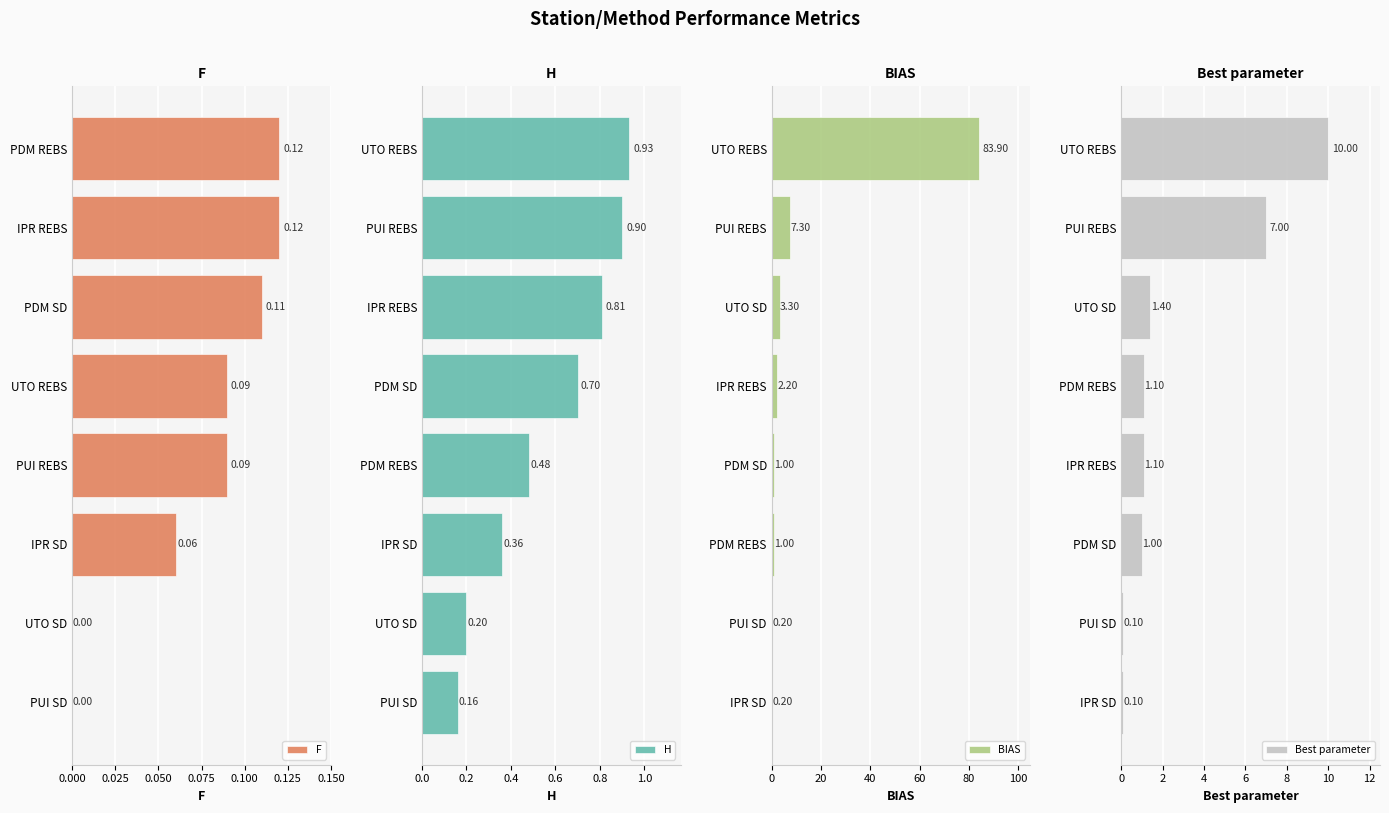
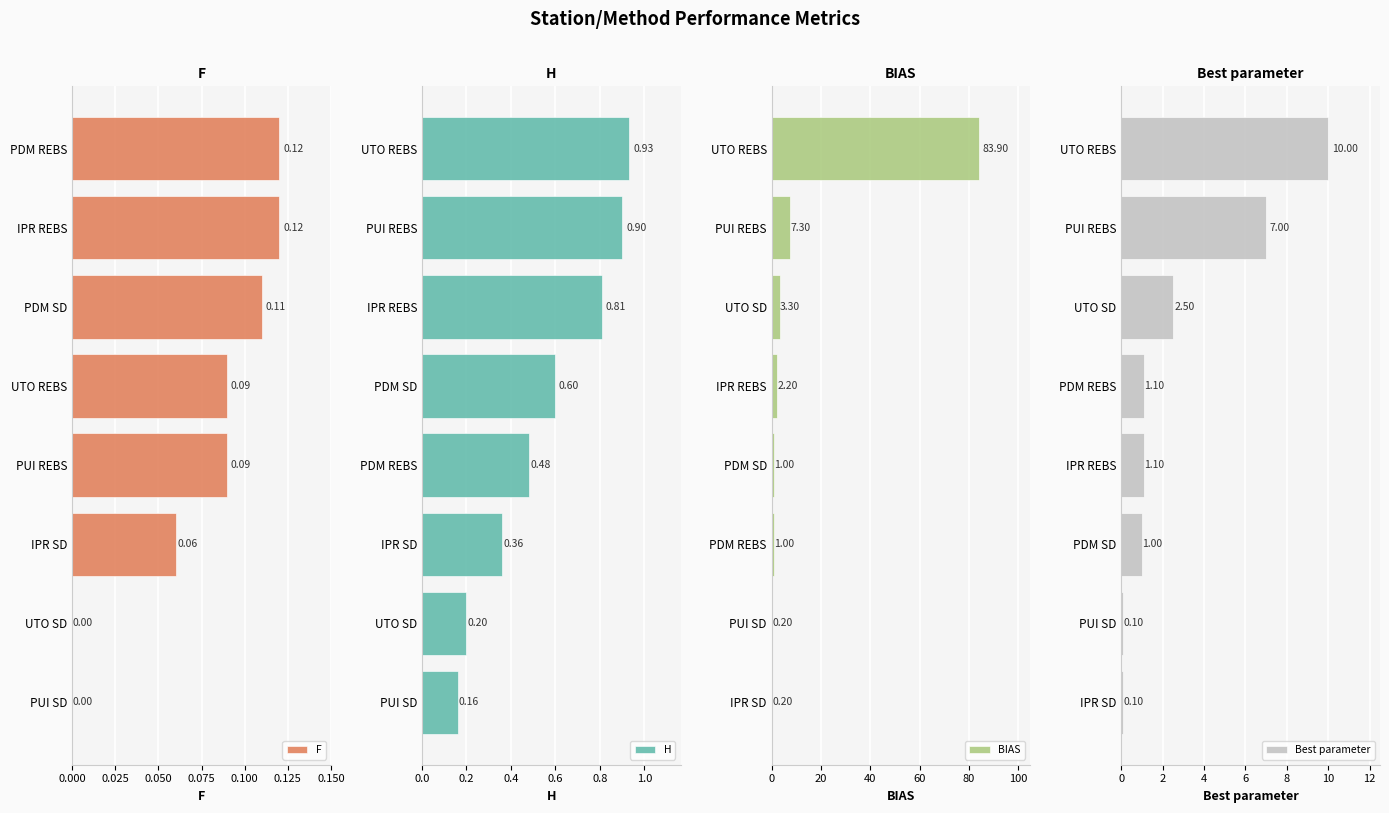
H, PDM SD: 0.70 -> 0.60
Best parameter, UTO SD: 1.40 -> 2.50
